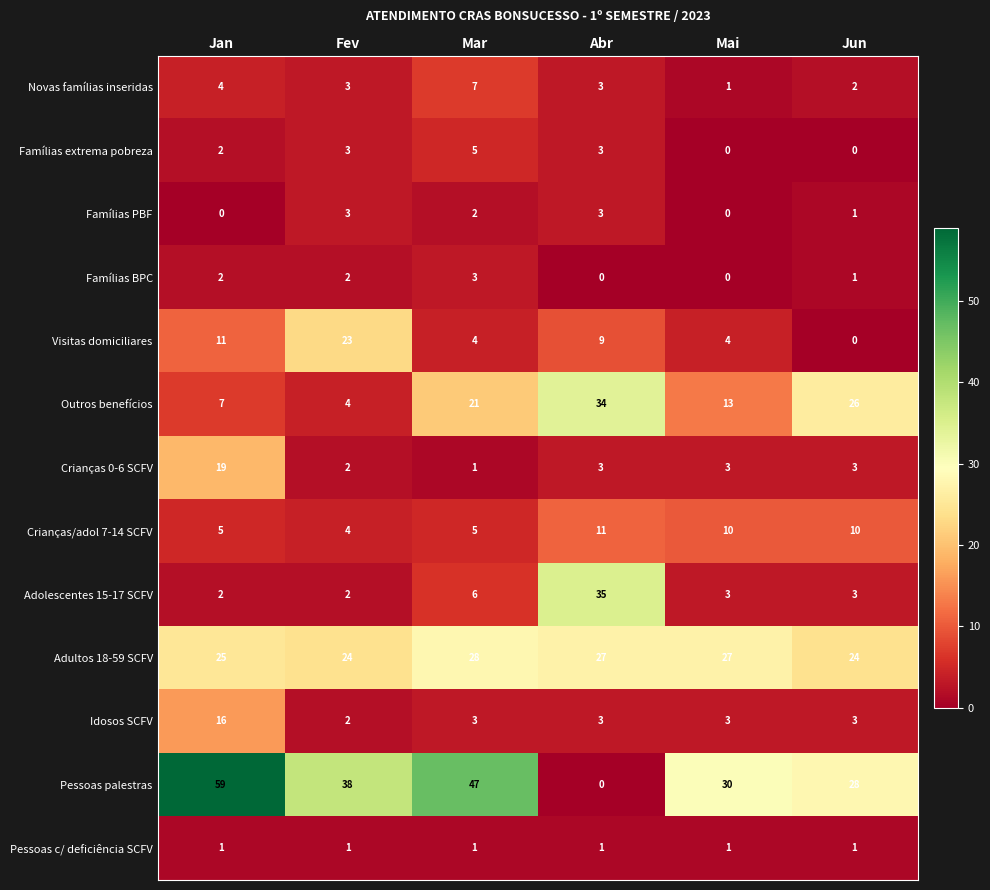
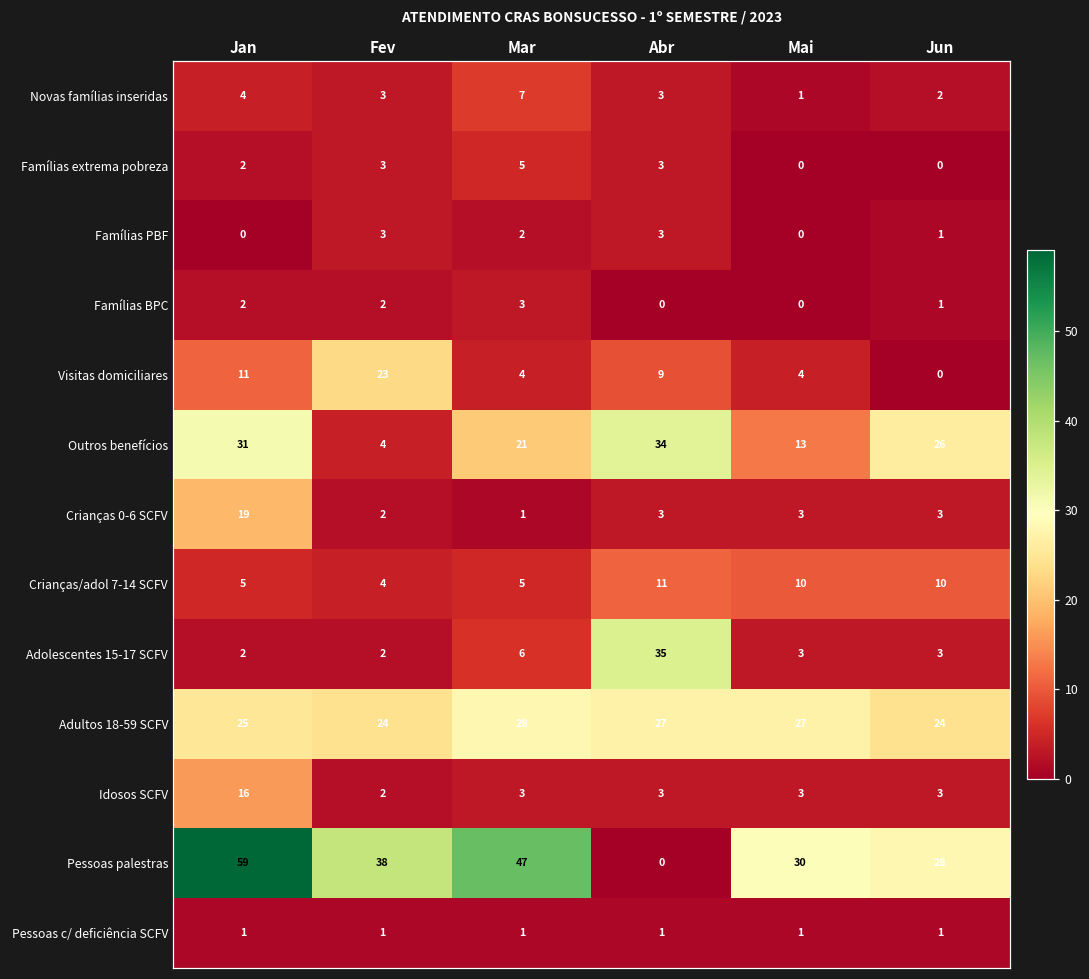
Outros benefícios, Jan: 7 -> 31
